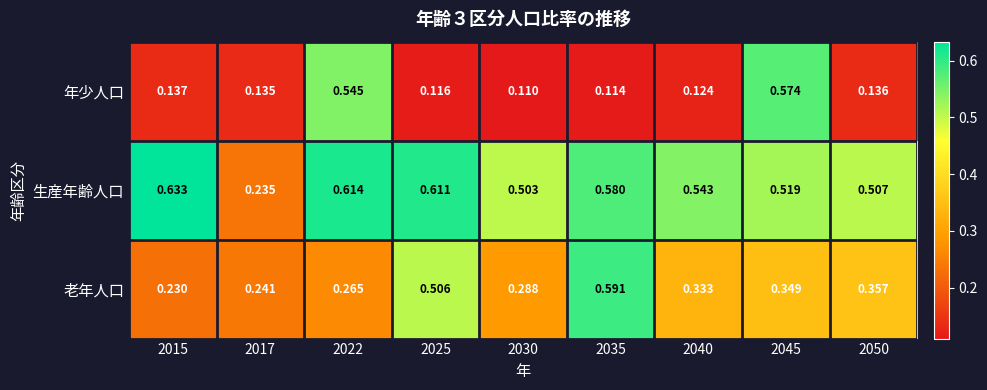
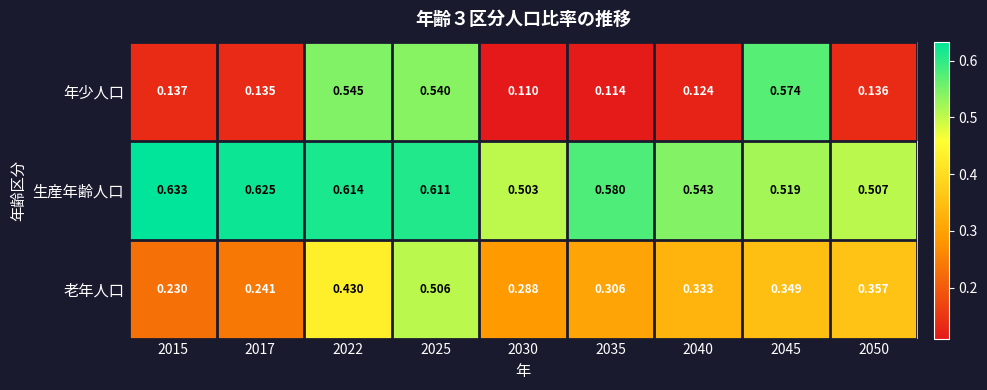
年少人口, 2025: 0.116 -> 0.540
生産年齢人口, 2017: 0.235 -> 0.625
老年人口, 2022: 0.265 -> 0.430
老年人口, 2035: 0.591 -> 0.306
